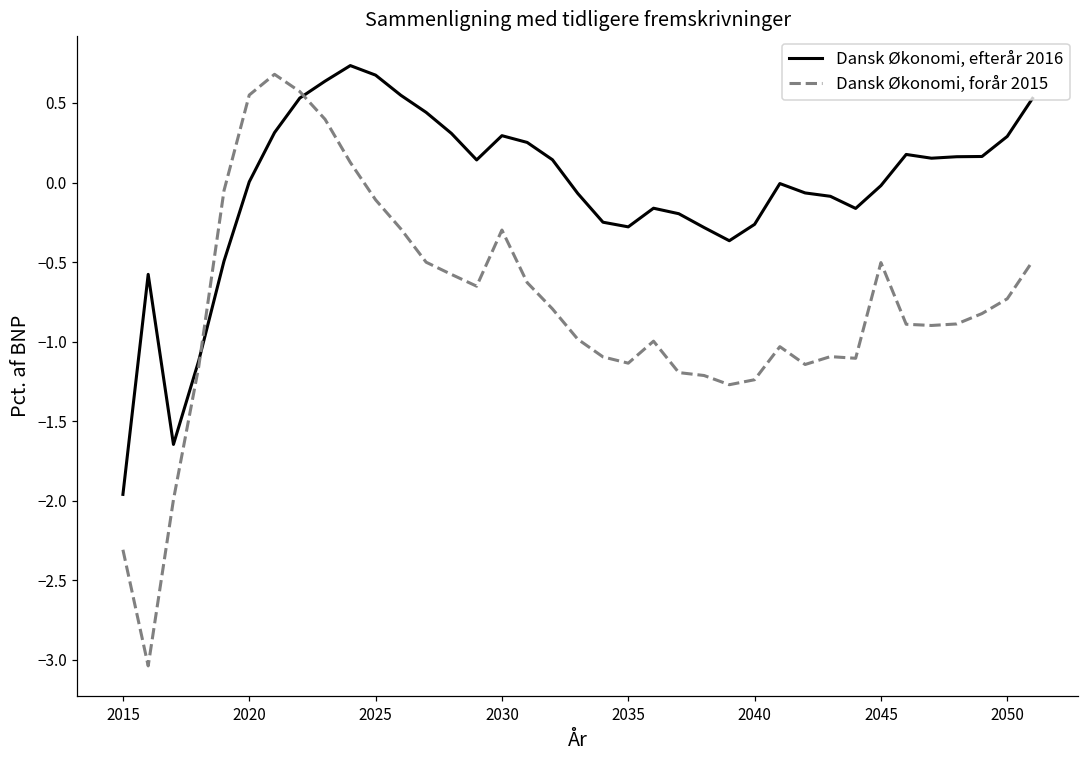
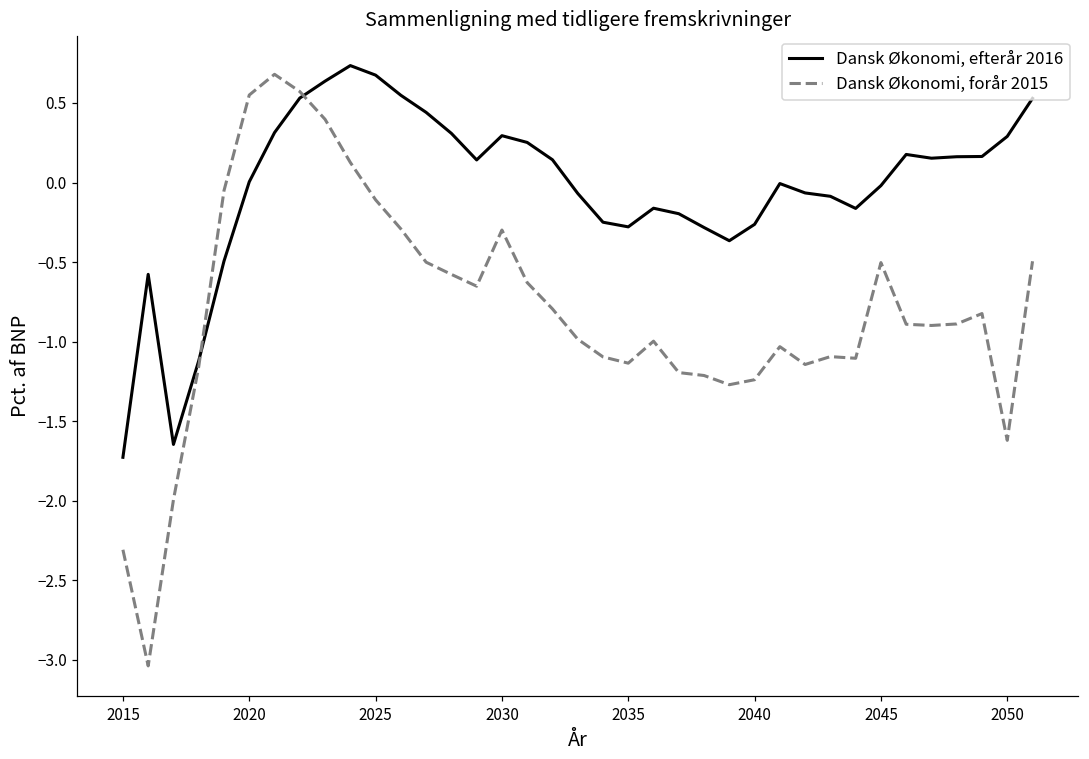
Dansk Økonomi, efterår 2016, 2015: -1.96 -> -1.73
Dansk Økonomi, forår 2015, 2050: -0.73 -> -1.62
